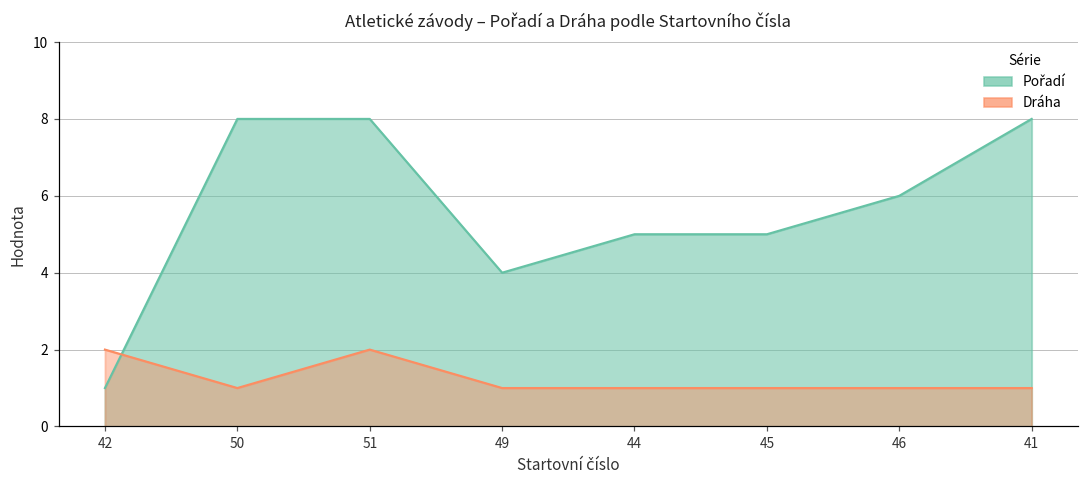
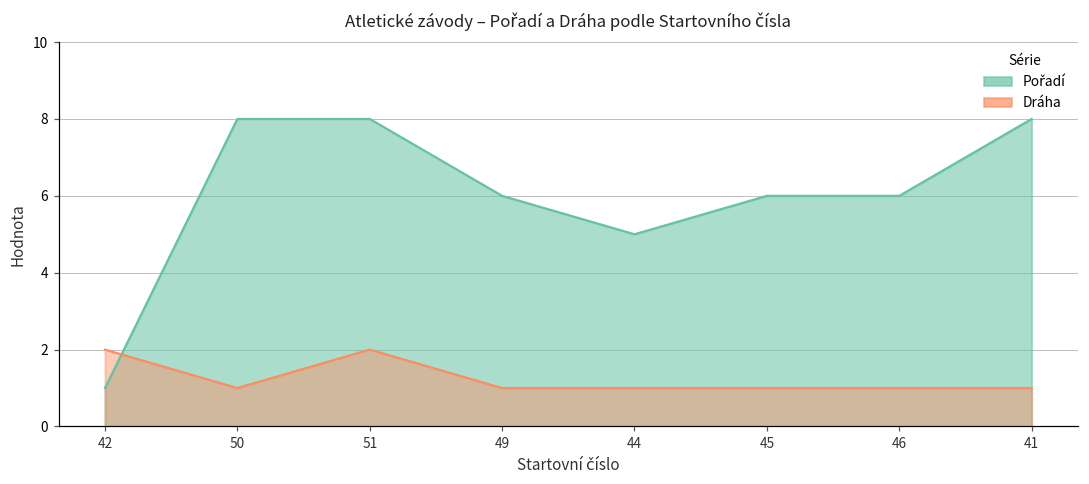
Pořadí, 49: 4 -> 6
Pořadí, 45: 5 -> 6
